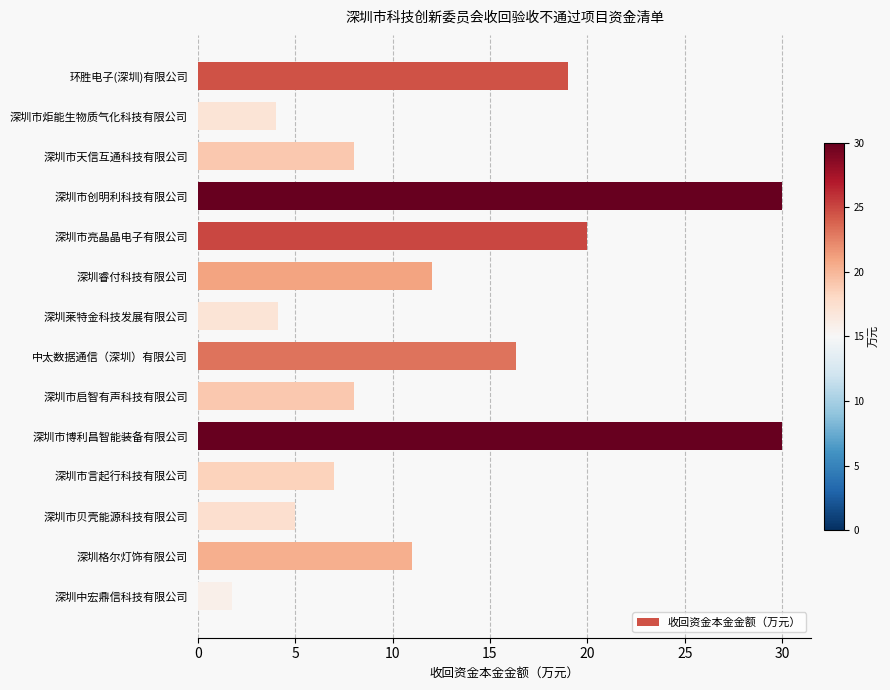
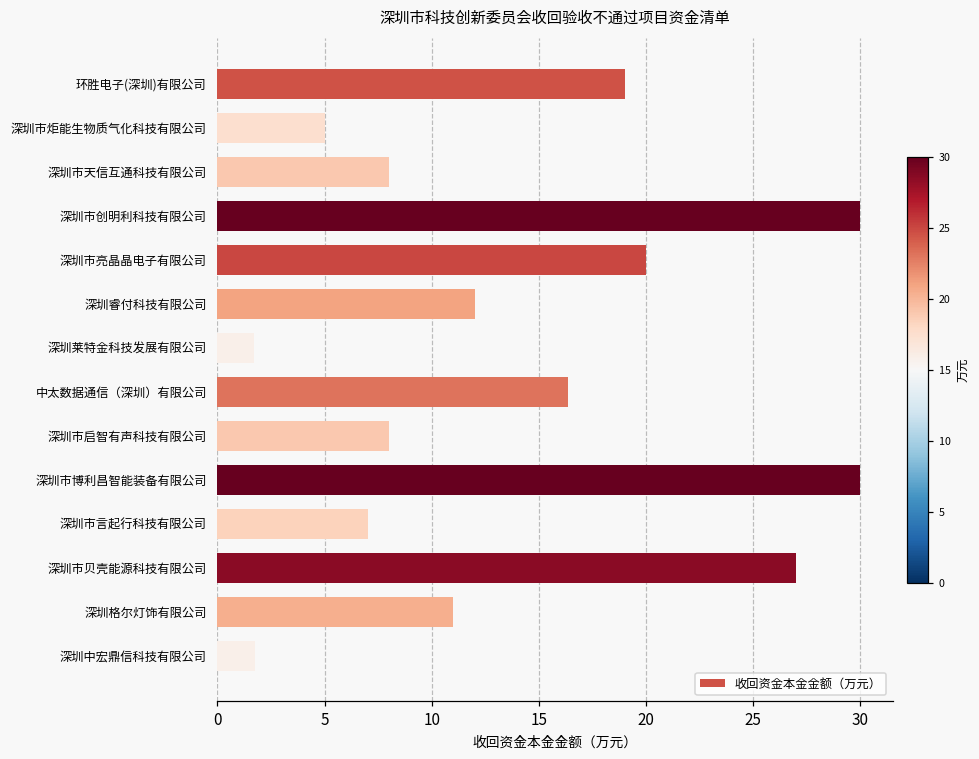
深圳市炬能生物质气化科技有限公司: 4 -> 5
深圳莱特金科技发展有限公司: 4.1 -> 1.7
深圳市贝壳能源科技有限公司: 5 -> 27
